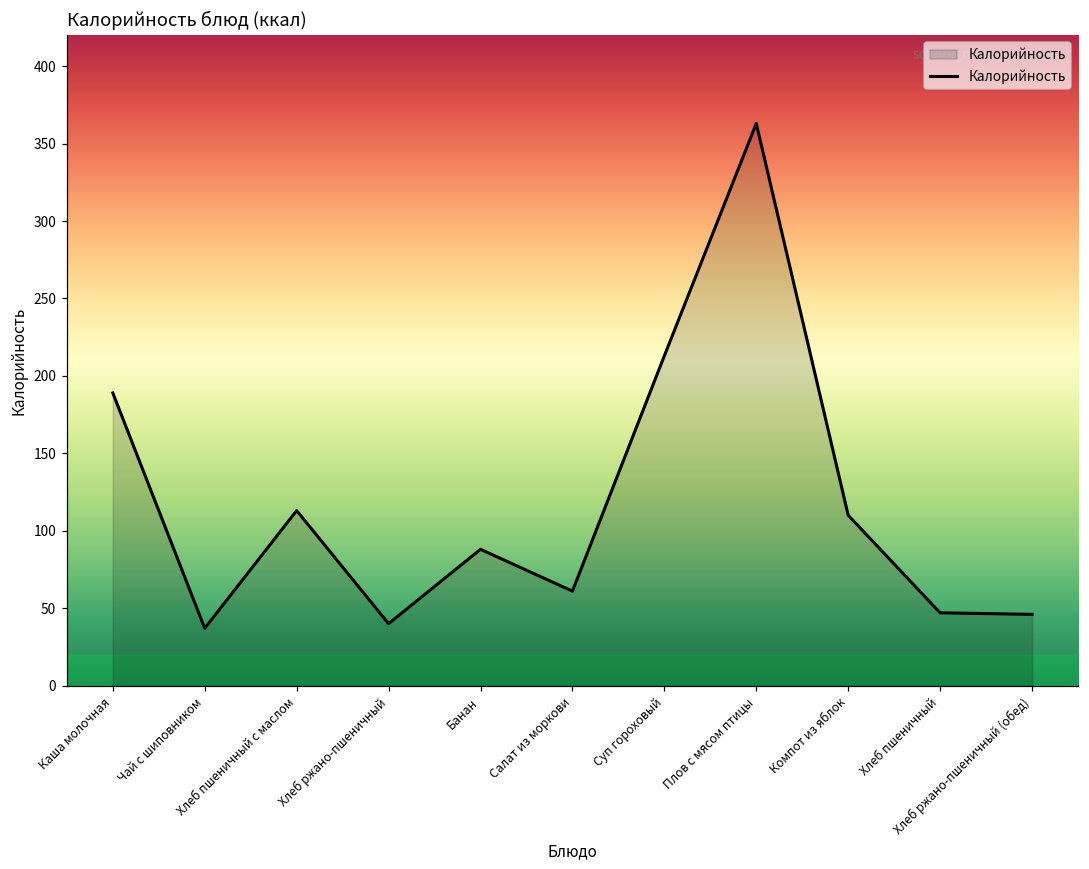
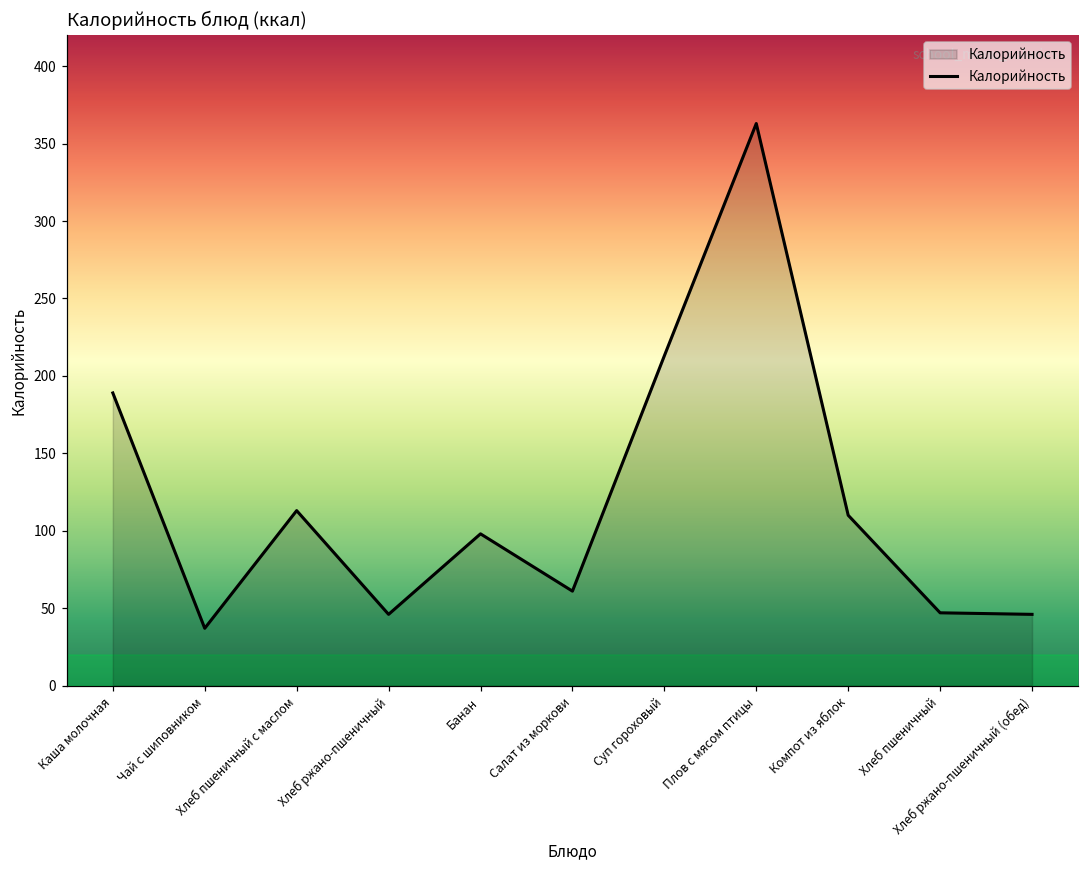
Хлеб ржано-пшеничный: 40 -> 46
Банан: 88 -> 98
